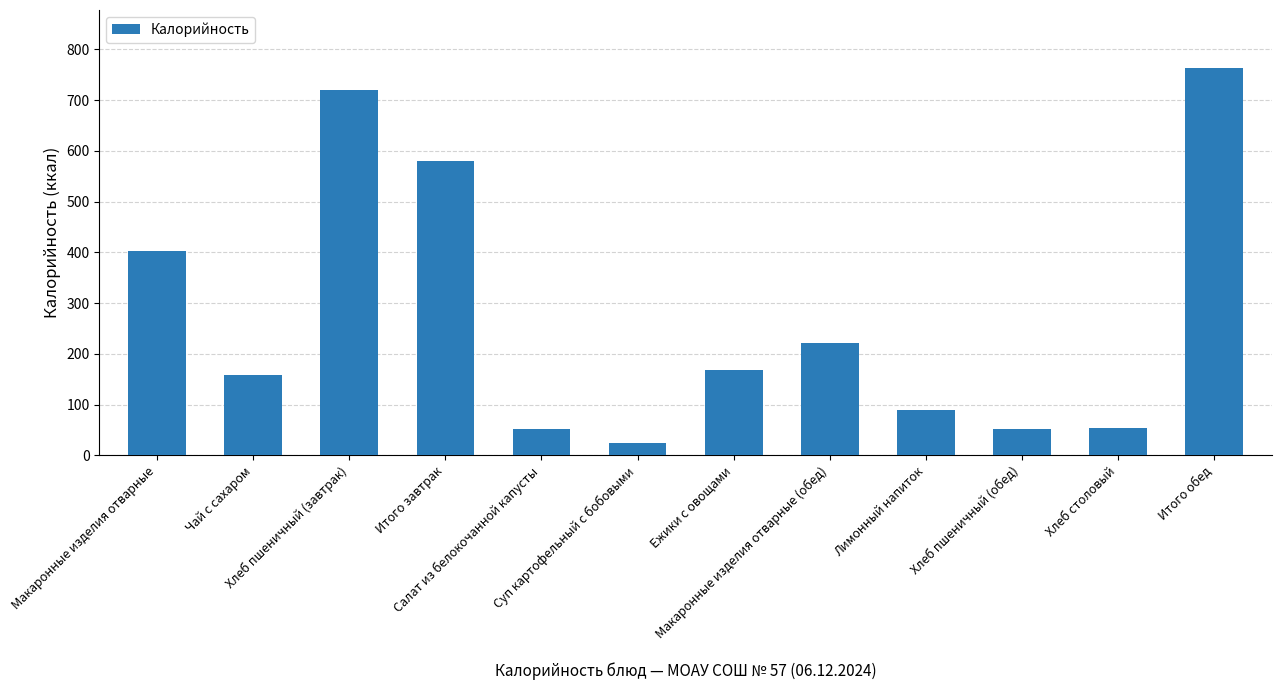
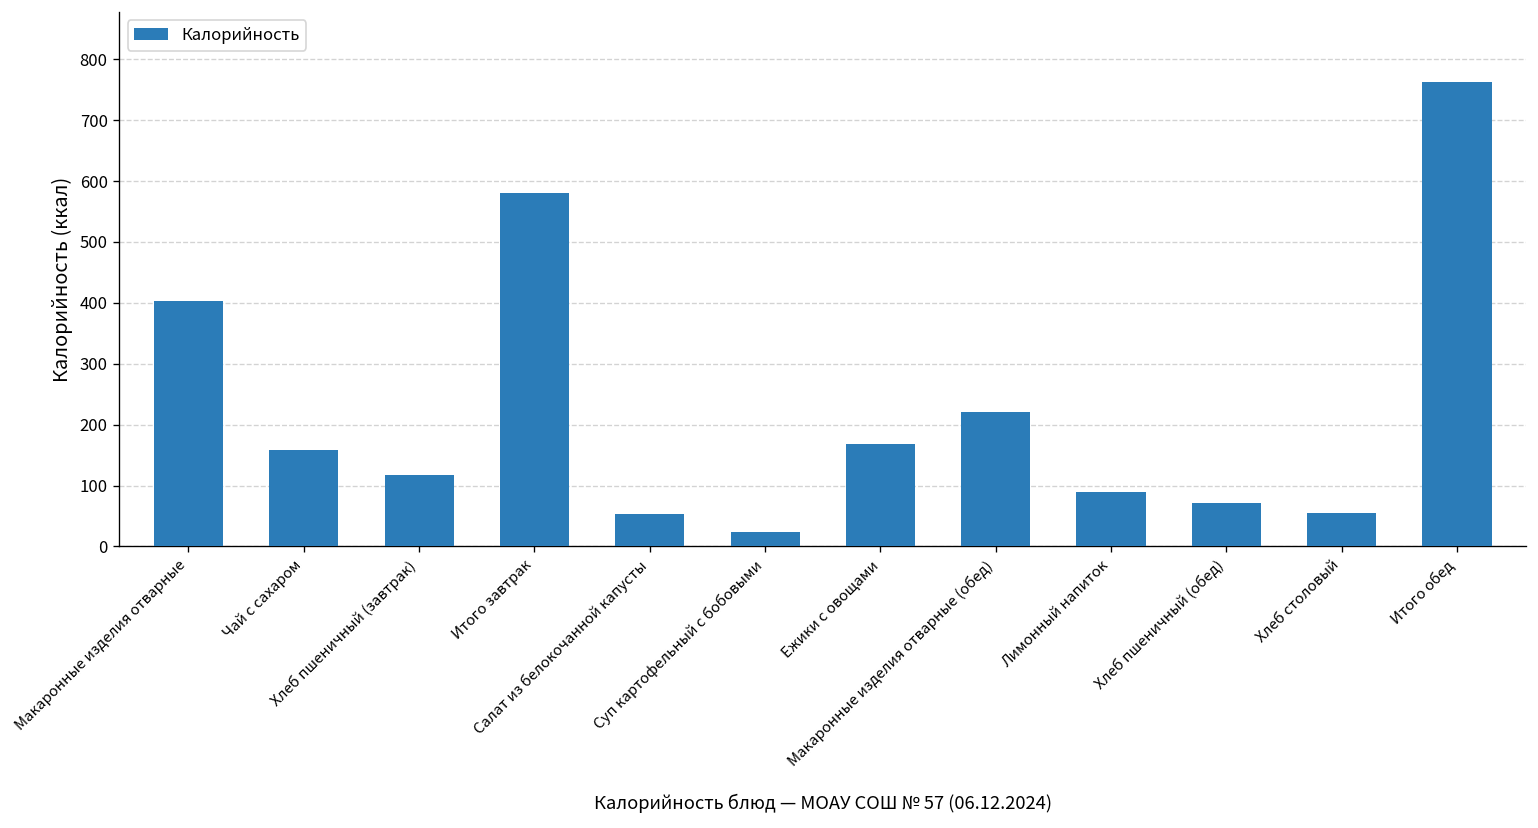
Хлеб пшеничный (завтрак): 720 -> 120
Хлеб пшеничный (обед): 50 -> 70
